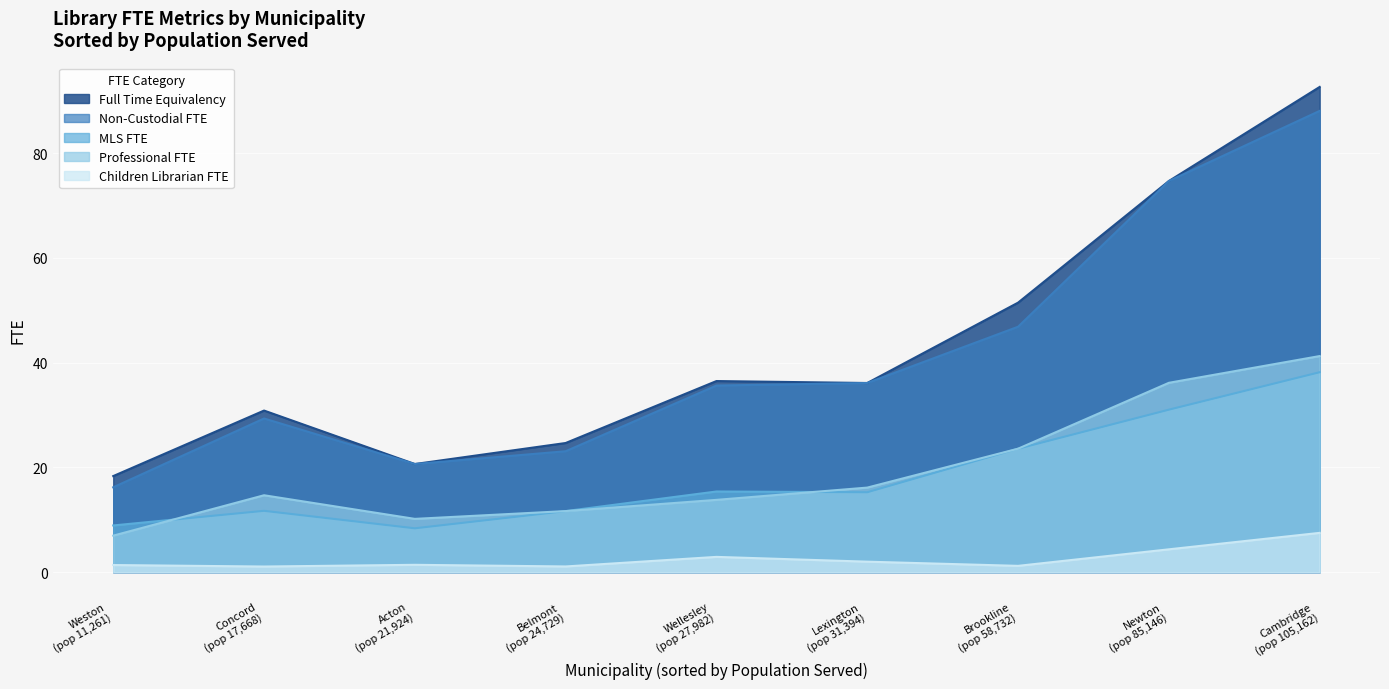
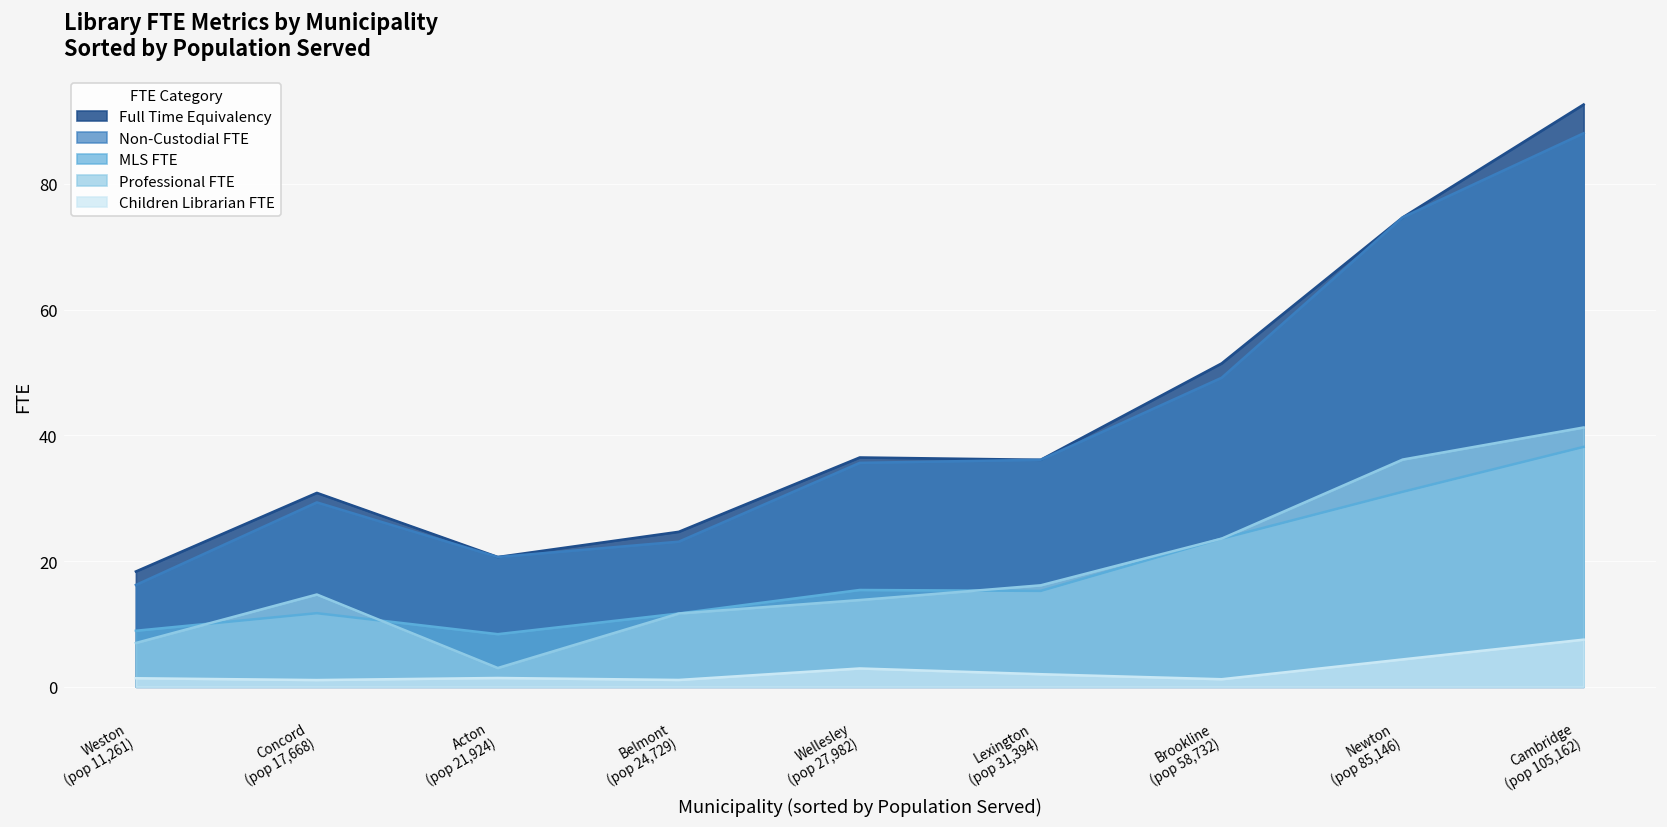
Professional FTE, Acton (pop 21,924): 10 -> 3
Non-Custodial FTE, Brookline (pop 58,732): 47 -> 49
